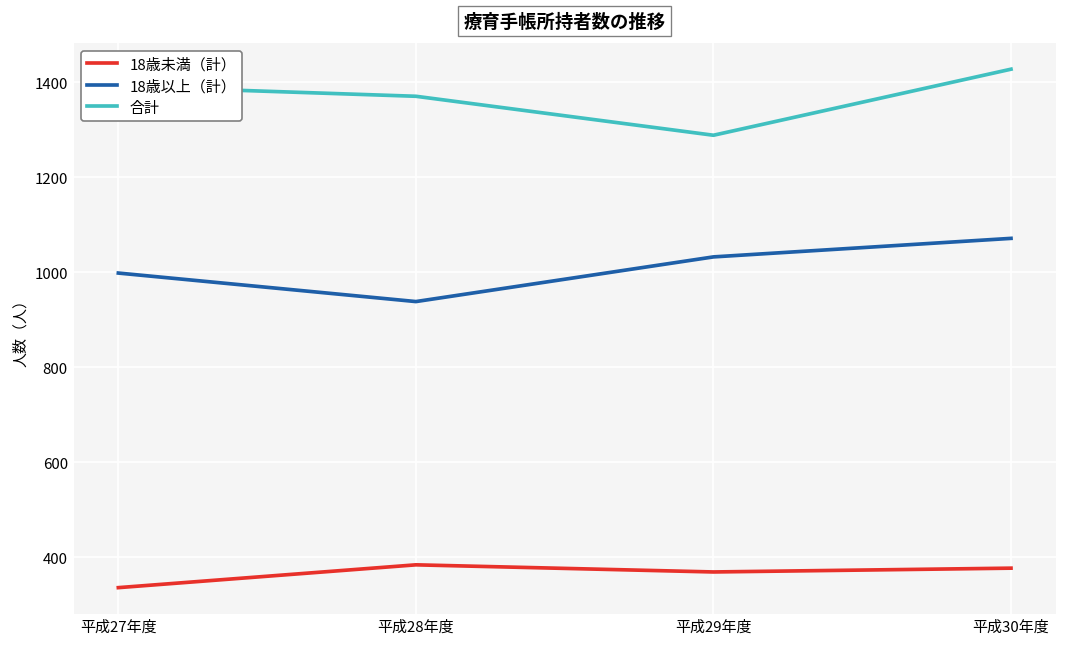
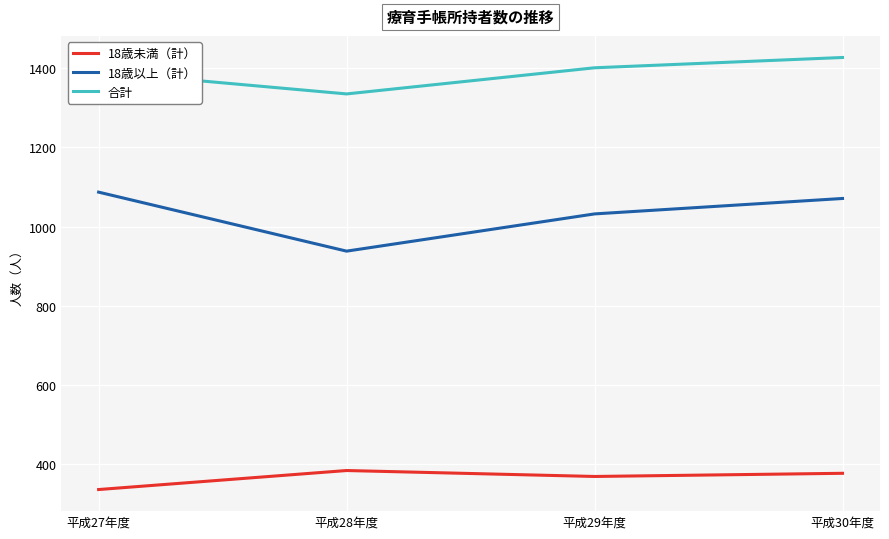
18歳以上（計）, 平成27年度: 1000 -> 1090
合計, 平成28年度: 1370 -> 1340
合計, 平成29年度: 1290 -> 1400
